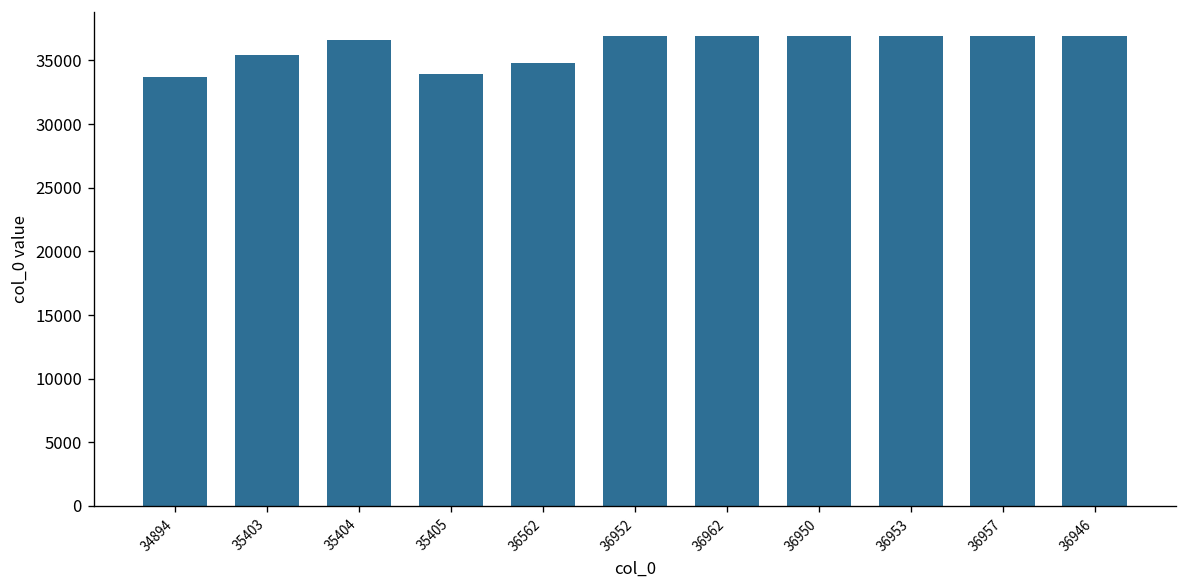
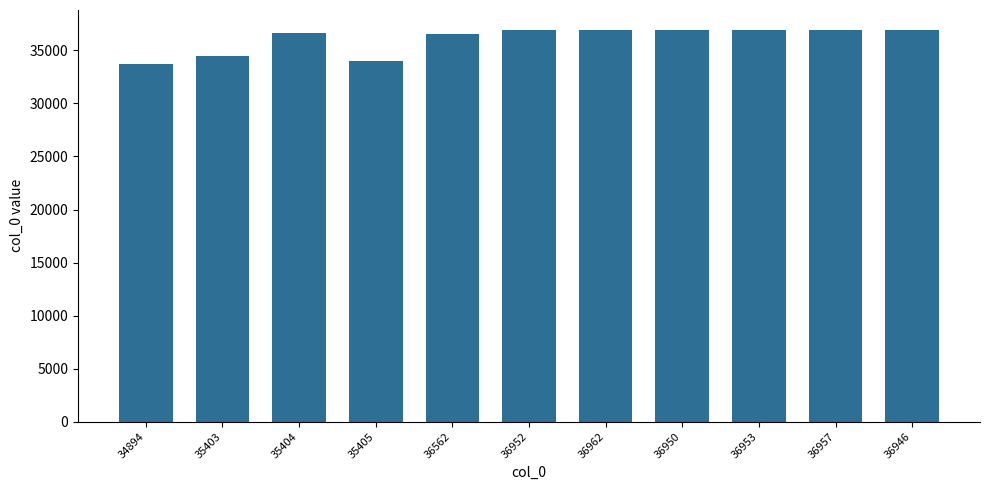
35403: 35400 -> 34400
36562: 34800 -> 36600
